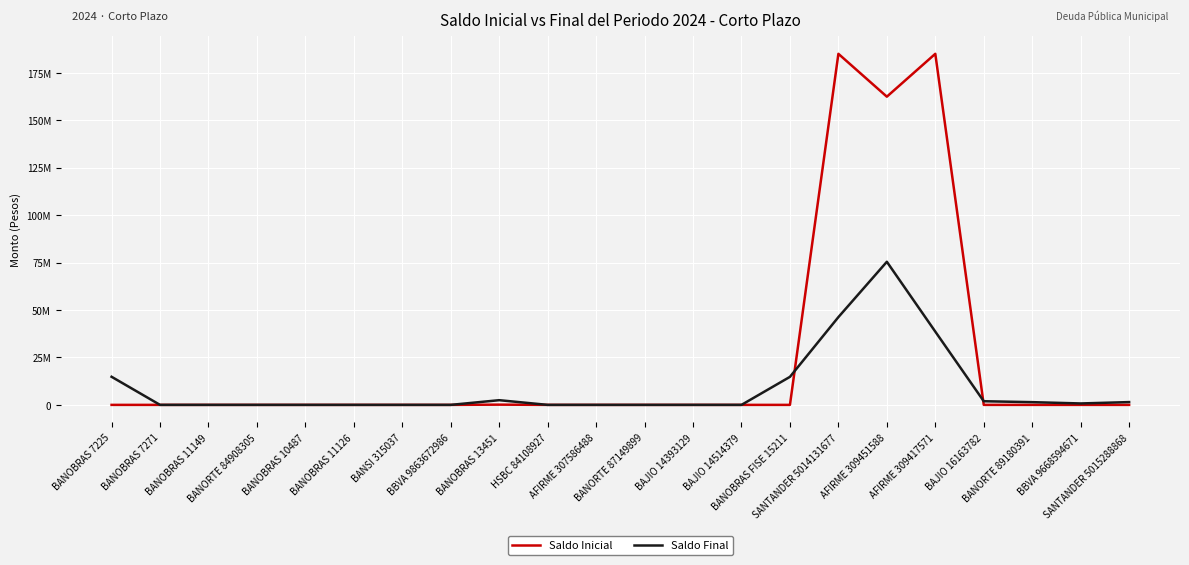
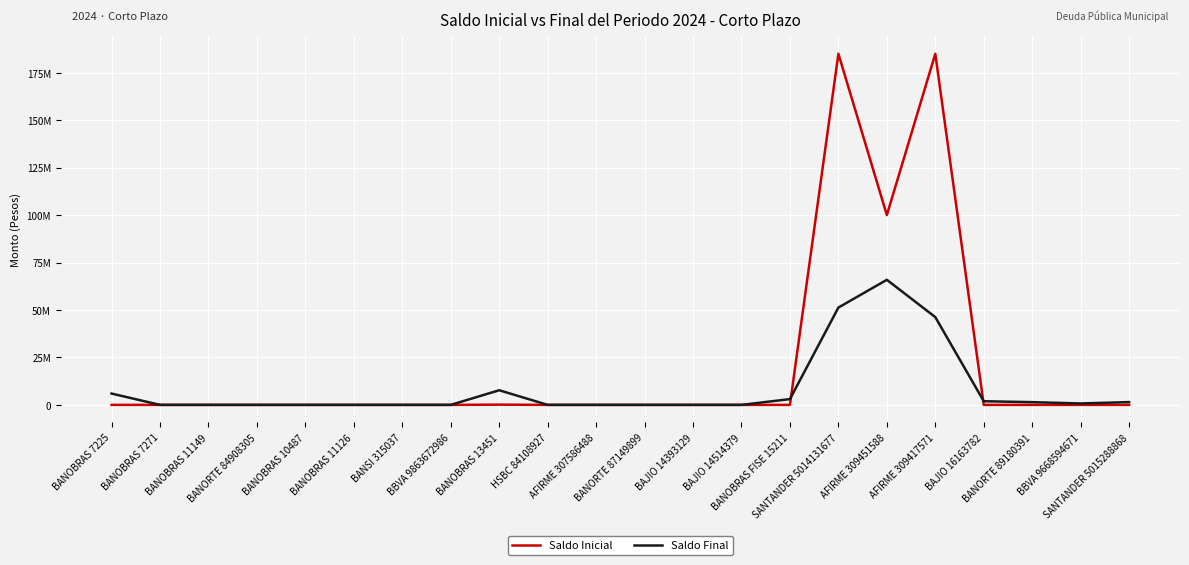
Saldo Final, BANOBRAS 7225: 15000000 -> 6000000
Saldo Final, BANOBRAS 13451: 2000000 -> 8000000
Saldo Final, BANOBRAS FISE 15211: 15000000 -> 3000000
Saldo Final, SANTANDER 5014131677: 46000000 -> 51000000
Saldo Inicial, AFIRME 309451588: 162000000 -> 100000000
Saldo Final, AFIRME 309451588: 75000000 -> 66000000
Saldo Final, AFIRME 309417571: 39000000 -> 46000000
